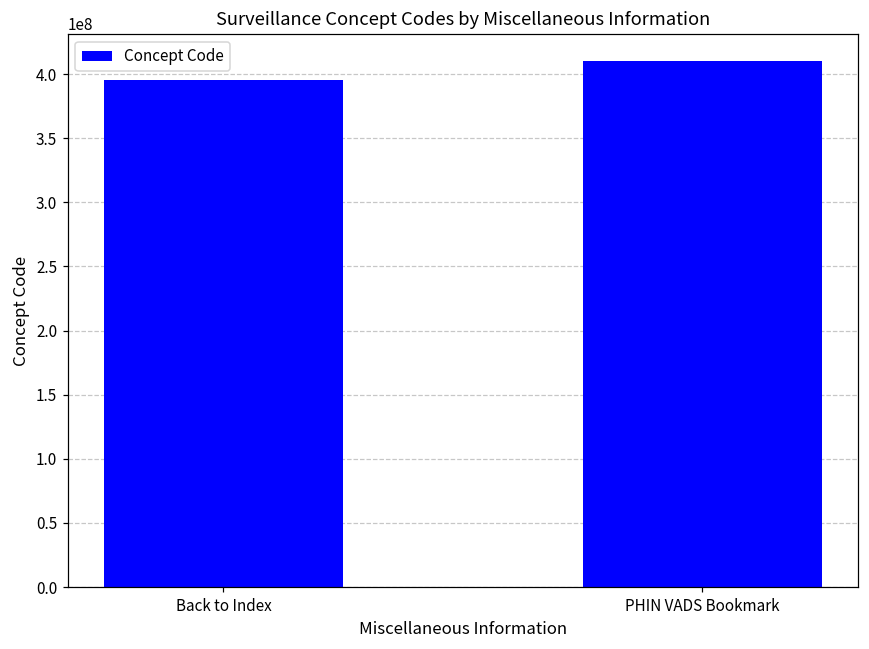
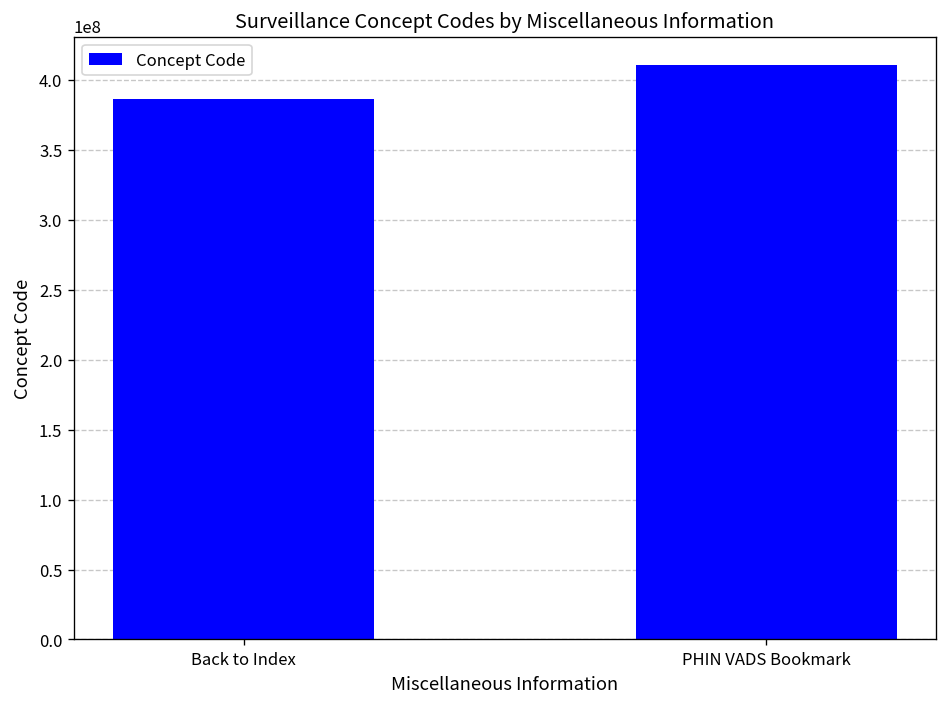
Back to Index: 396000000 -> 386000000
